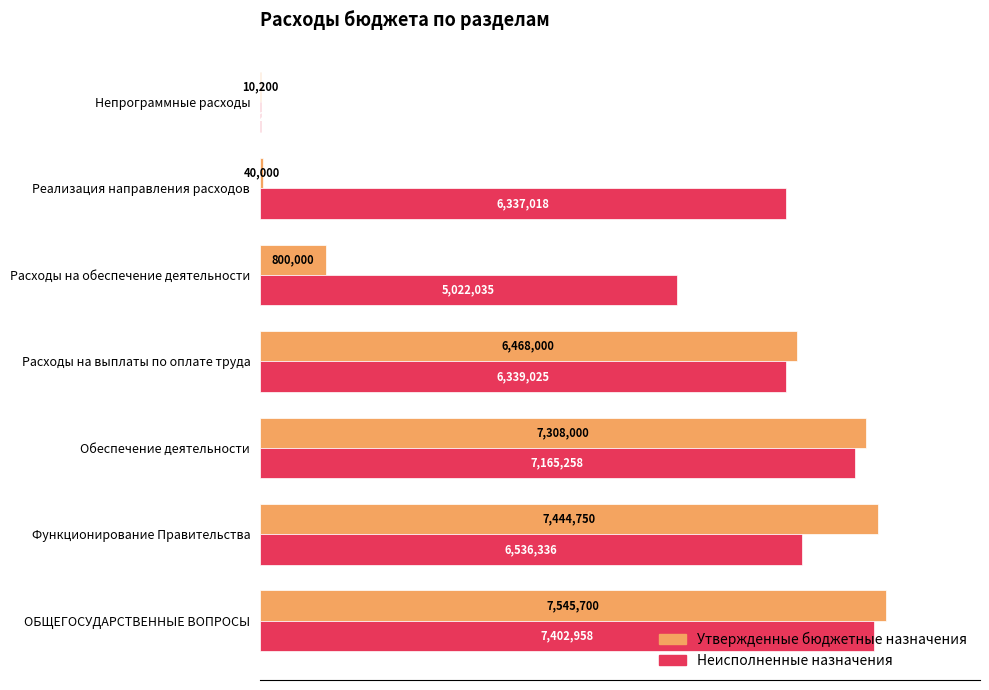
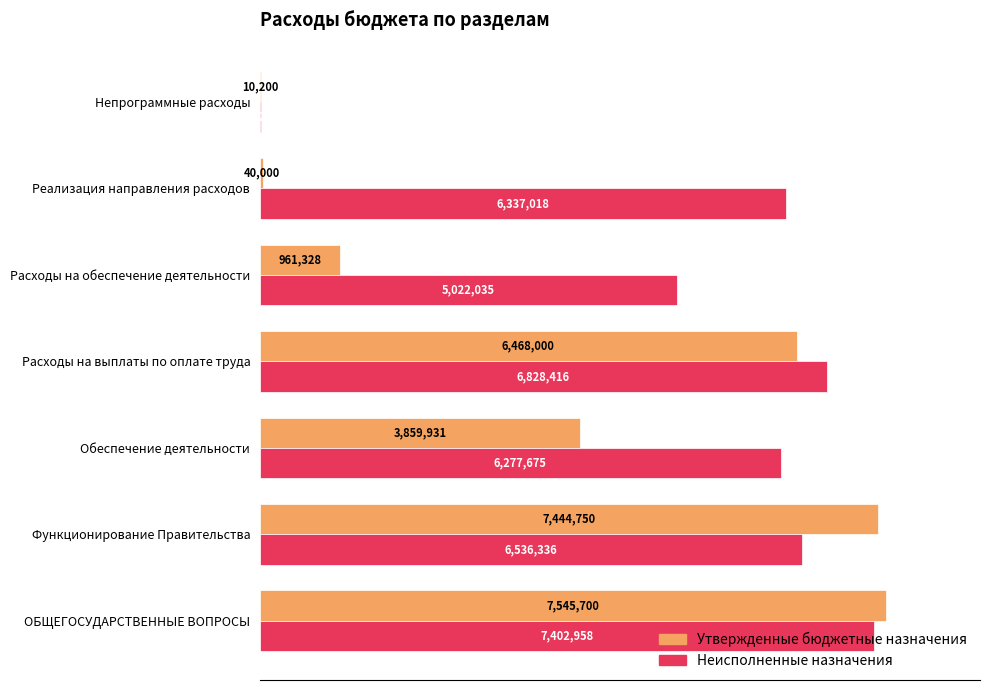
Утвержденные бюджетные назначения, Расходы на обеспечение деятельности: 800,000 -> 961,328
Неисполненные назначения, Расходы на выплаты по оплате труда: 6,339,025 -> 6,828,416
Утвержденные бюджетные назначения, Обеспечение деятельности: 7,308,000 -> 3,859,931
Неисполненные назначения, Обеспечение деятельности: 7,165,258 -> 6,277,675
